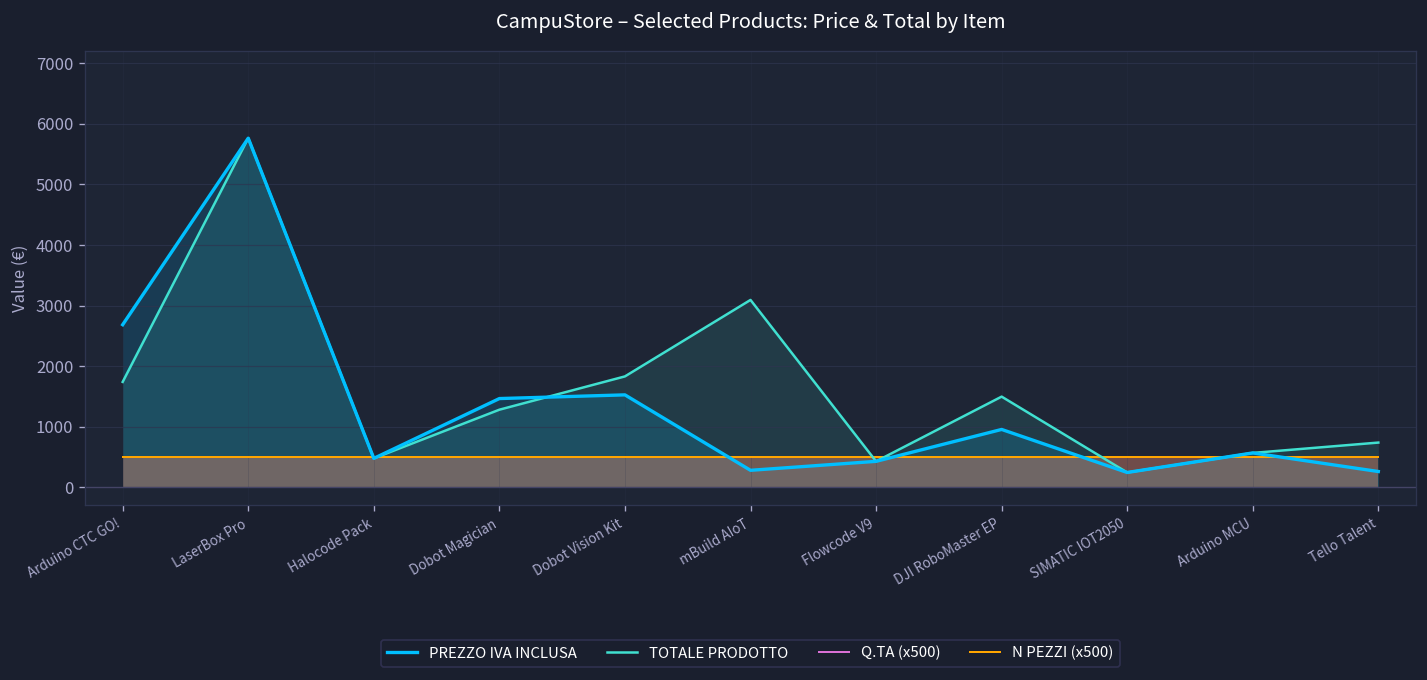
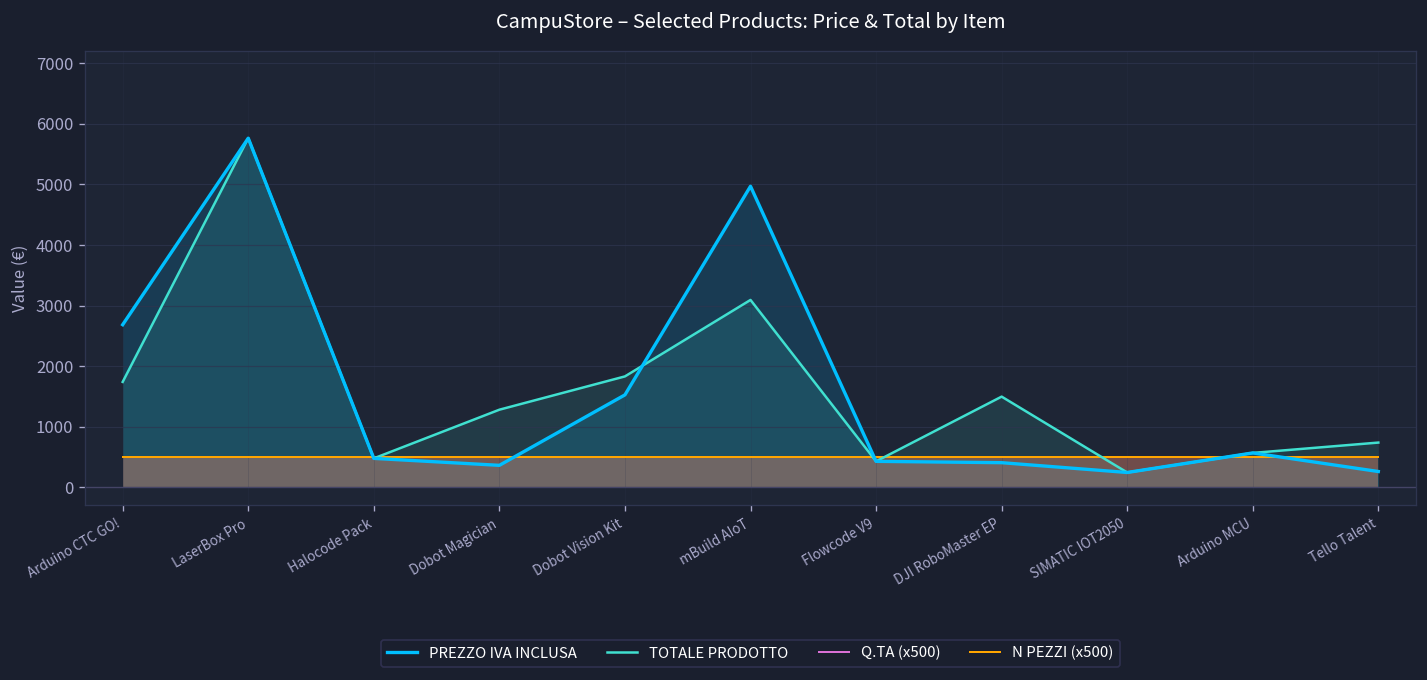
PREZZO IVA INCLUSA, Dobot Magician: 1500 -> 400
PREZZO IVA INCLUSA, mBuild AIoT: 300 -> 5000
PREZZO IVA INCLUSA, DJI RoboMaster EP: 1000 -> 400
